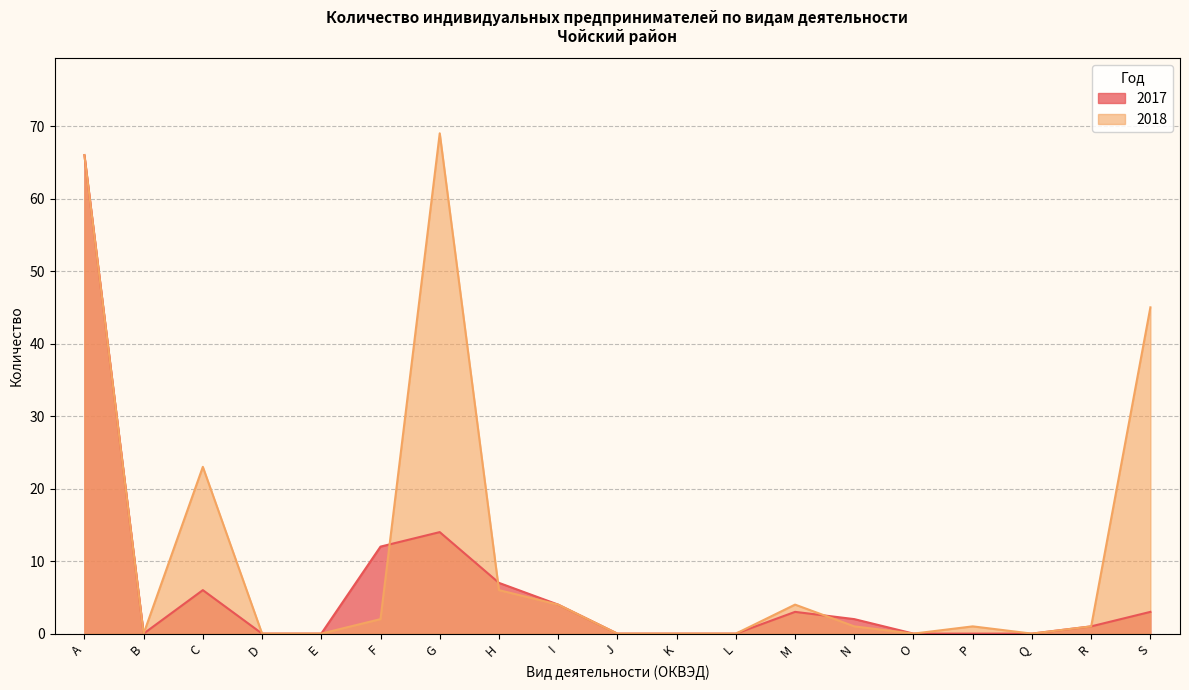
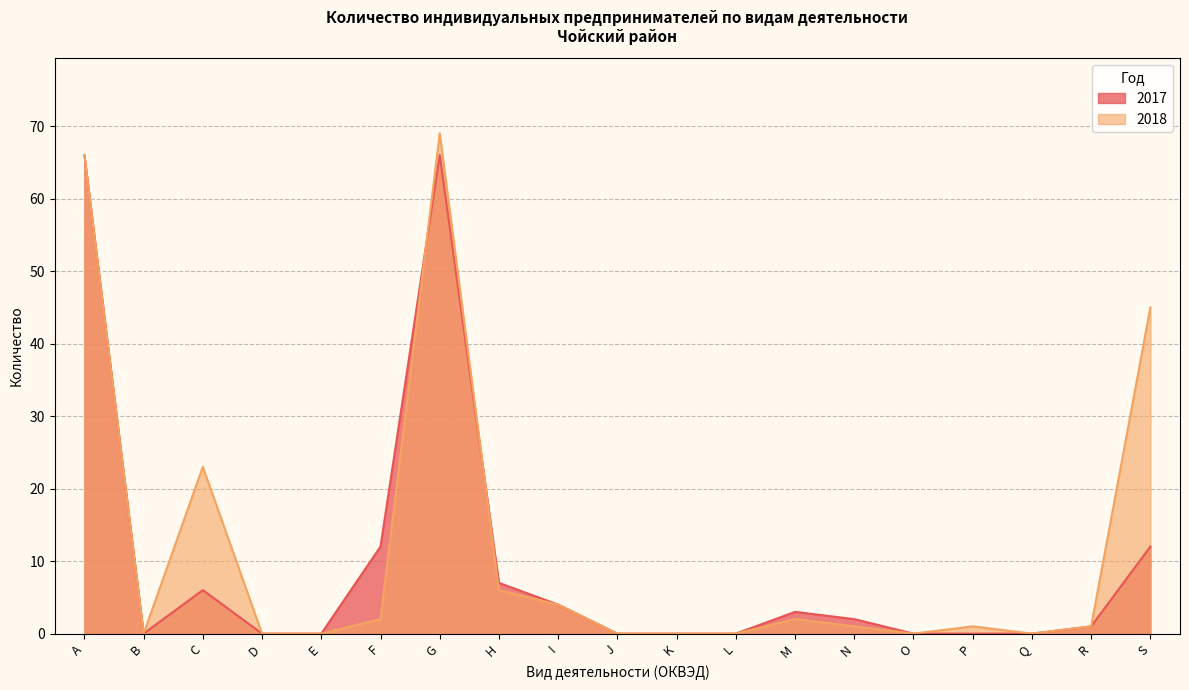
2017, G: 14 -> 66
2018, M: 4 -> 2
2017, S: 3 -> 12
